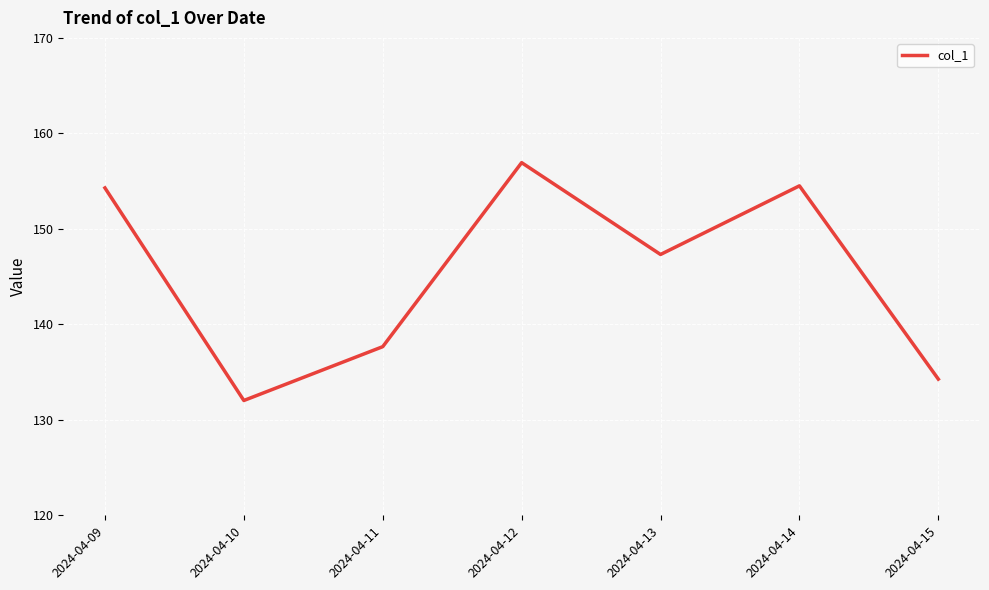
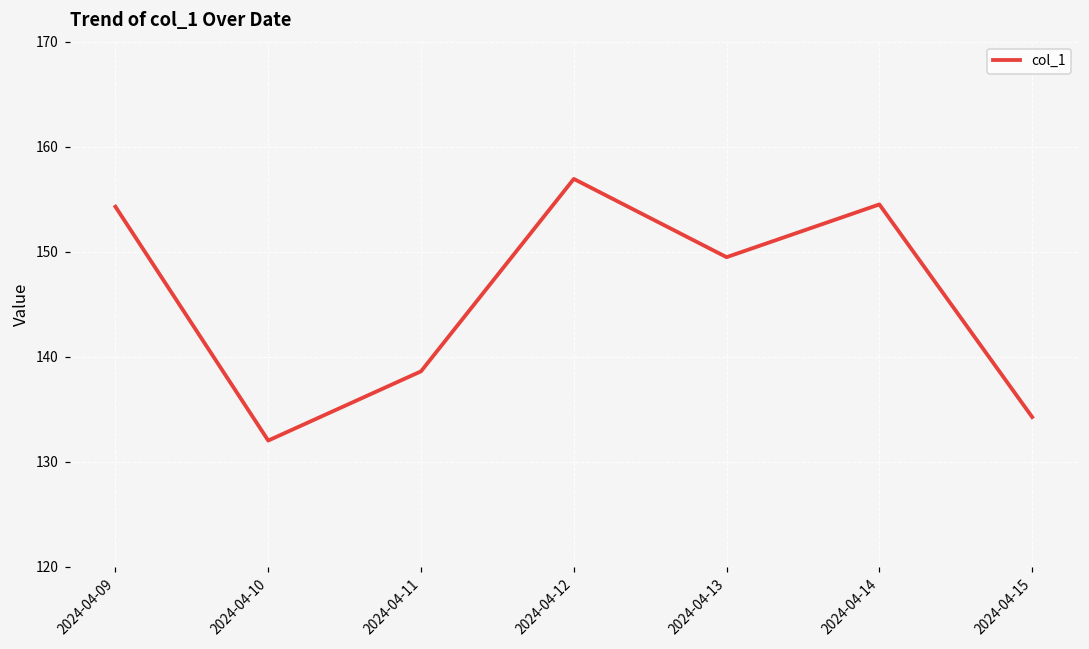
2024-04-11: 138 -> 139
2024-04-13: 147 -> 149
